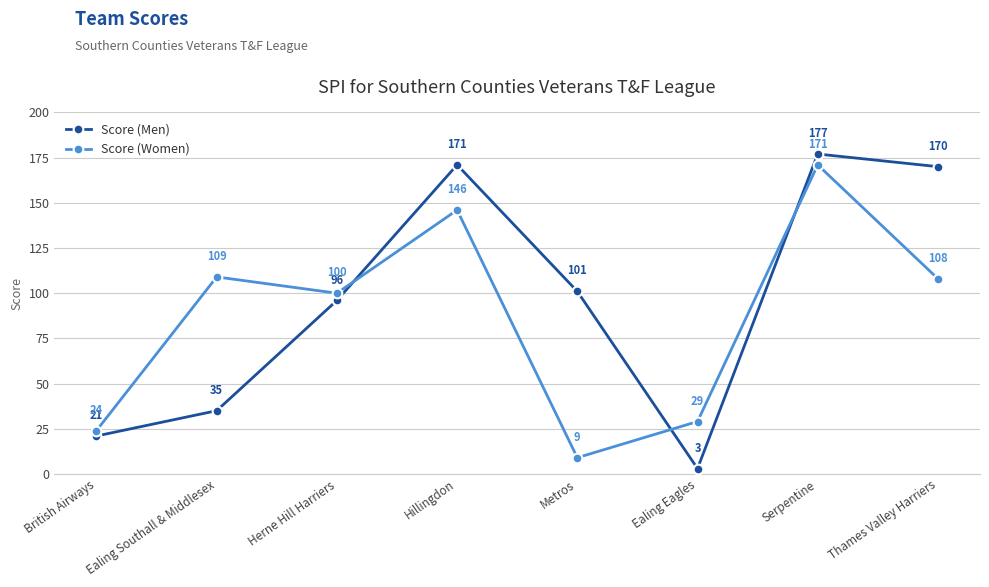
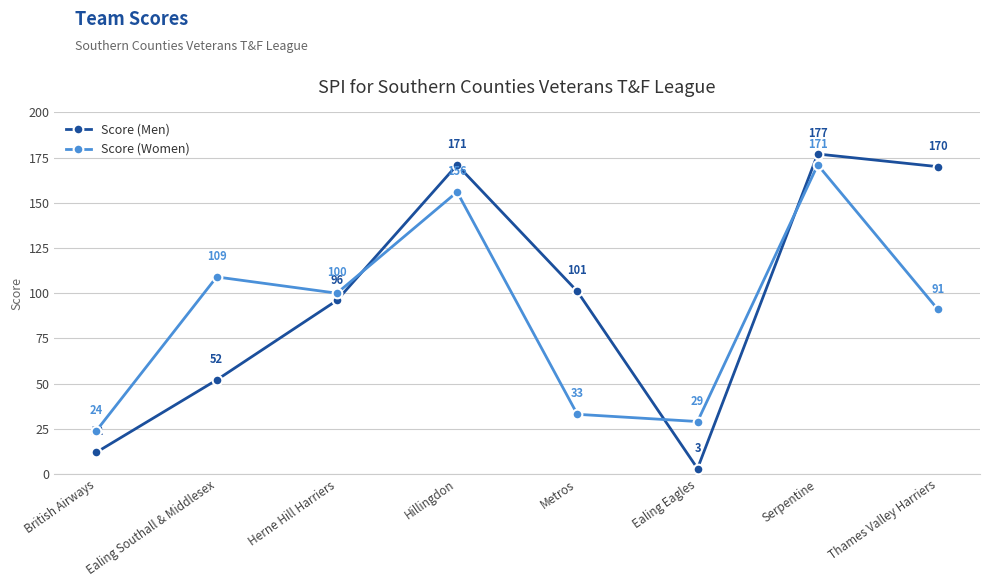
Score (Men), British Airways: 21 -> 12
Score (Men), Ealing Southall & Middlesex: 35 -> 52
Score (Women), Hillingdon: 146 -> 156
Score (Women), Metros: 9 -> 33
Score (Women), Thames Valley Harriers: 108 -> 91
